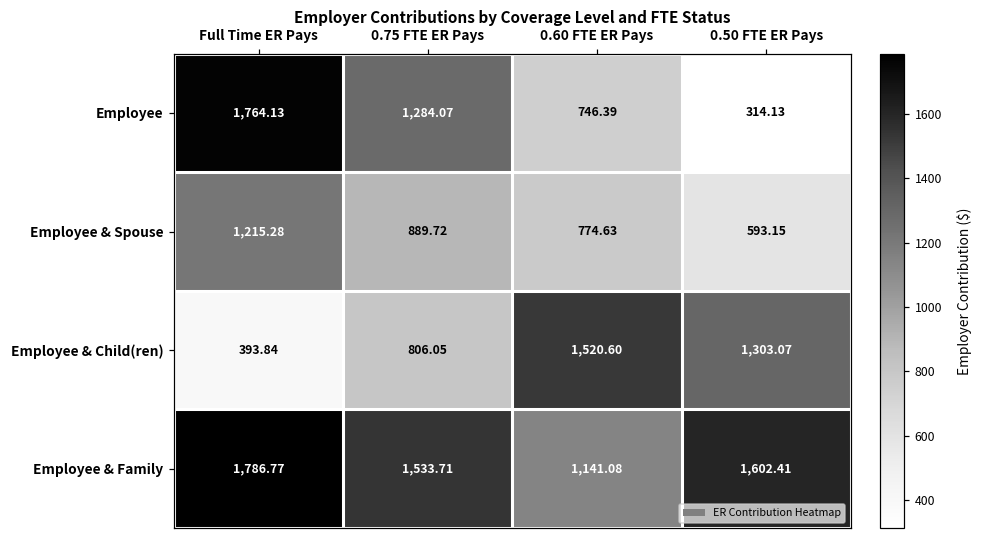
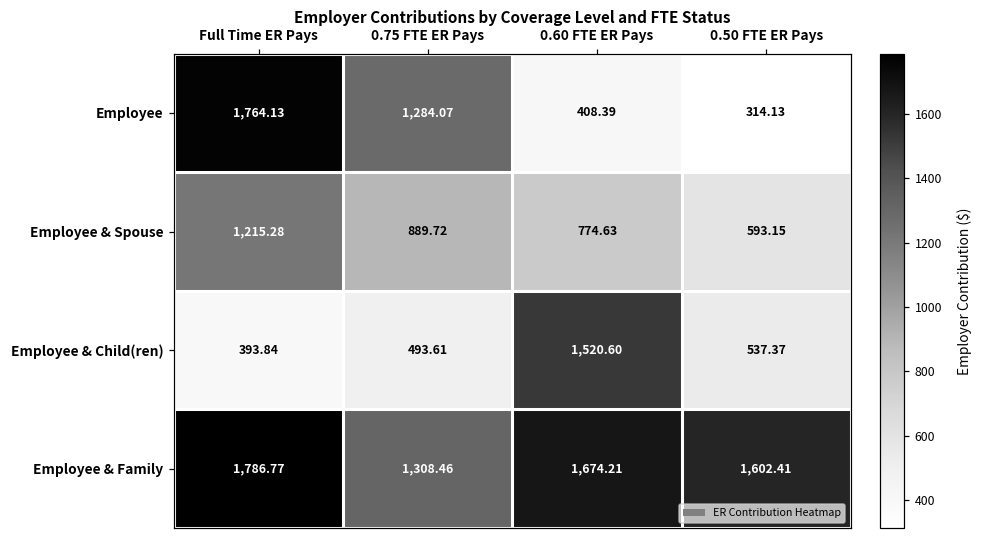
Employee, 0.60 FTE ER Pays: 746.39 -> 408.39
Employee & Child(ren), 0.75 FTE ER Pays: 806.05 -> 493.61
Employee & Child(ren), 0.50 FTE ER Pays: 1,303.07 -> 537.37
Employee & Family, 0.75 FTE ER Pays: 1,533.71 -> 1,308.46
Employee & Family, 0.60 FTE ER Pays: 1,141.08 -> 1,674.21
